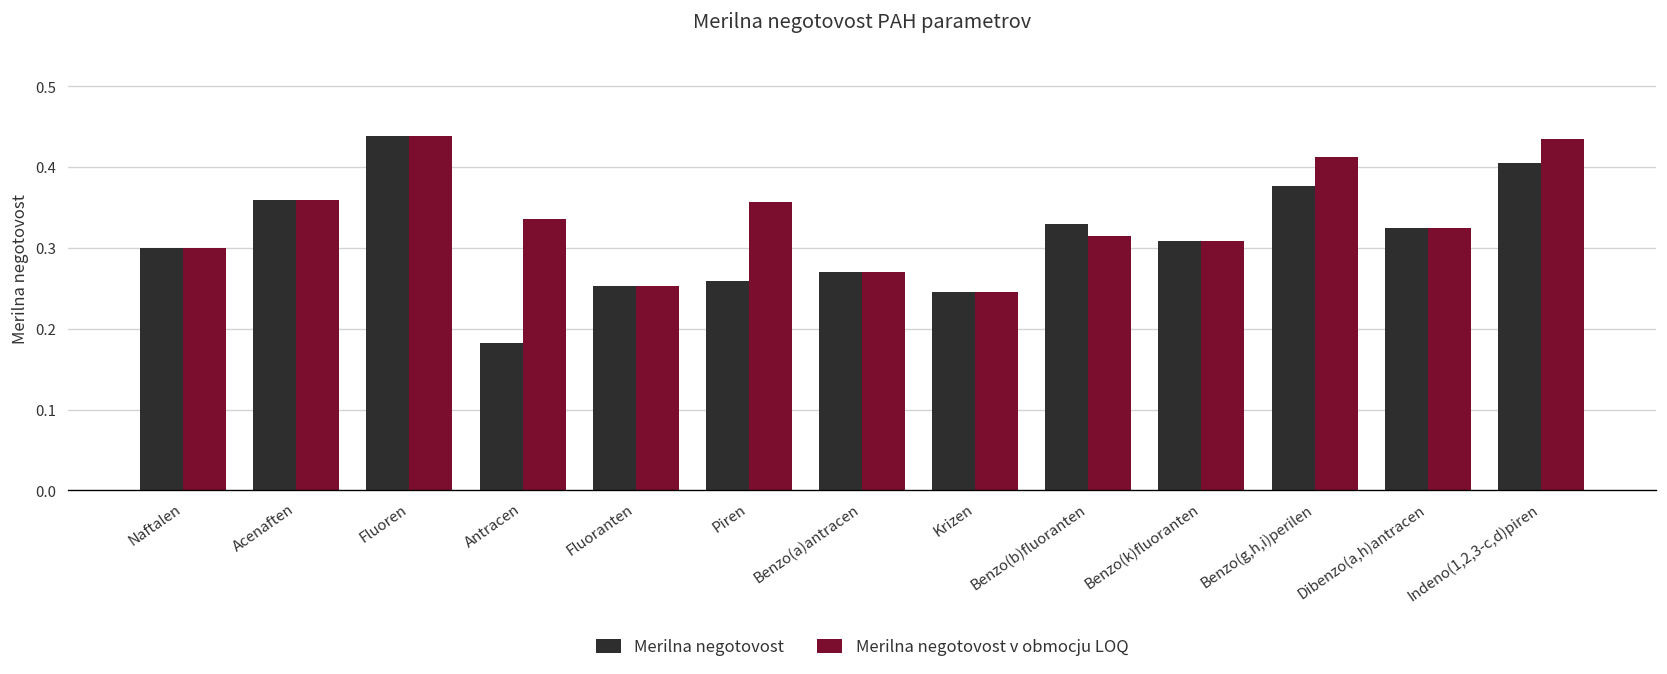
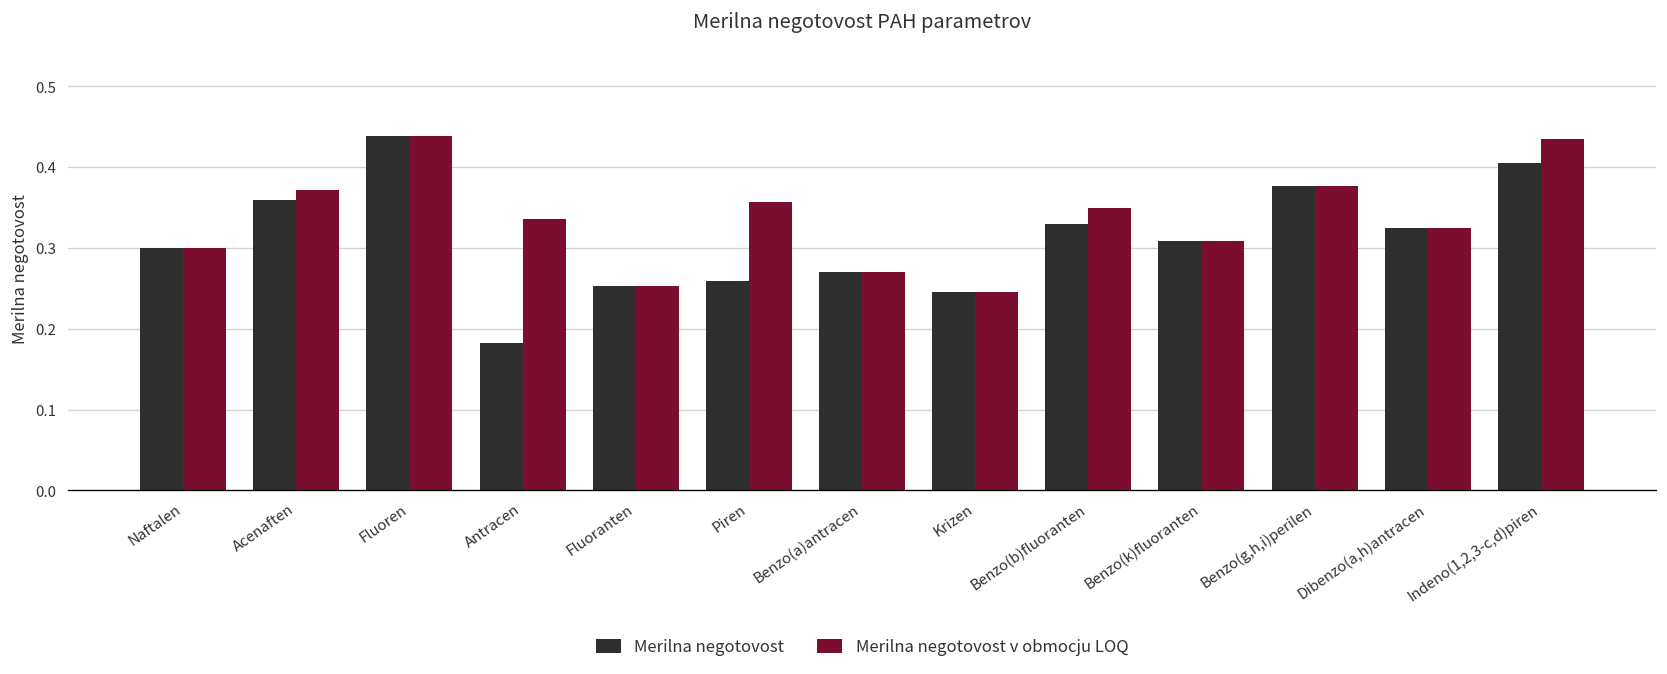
Merilna negotovost v obmocju LOQ, Acenaften: 0.36 -> 0.37
Merilna negotovost v obmocju LOQ, Benzo(b)fluoranten: 0.32 -> 0.35
Merilna negotovost v obmocju LOQ, Benzo(g,h,i)perilen: 0.41 -> 0.38
